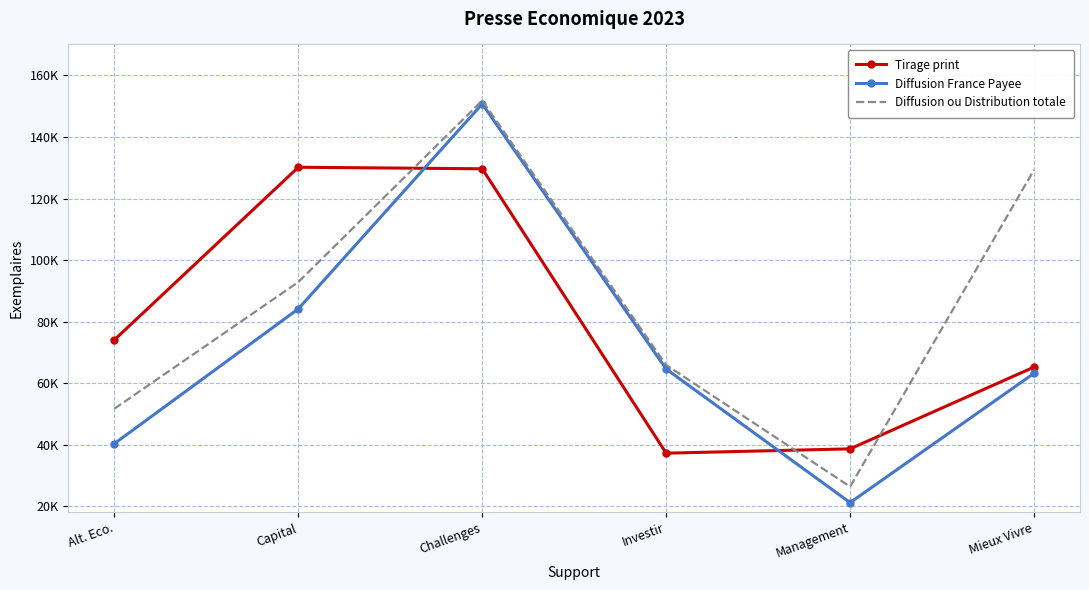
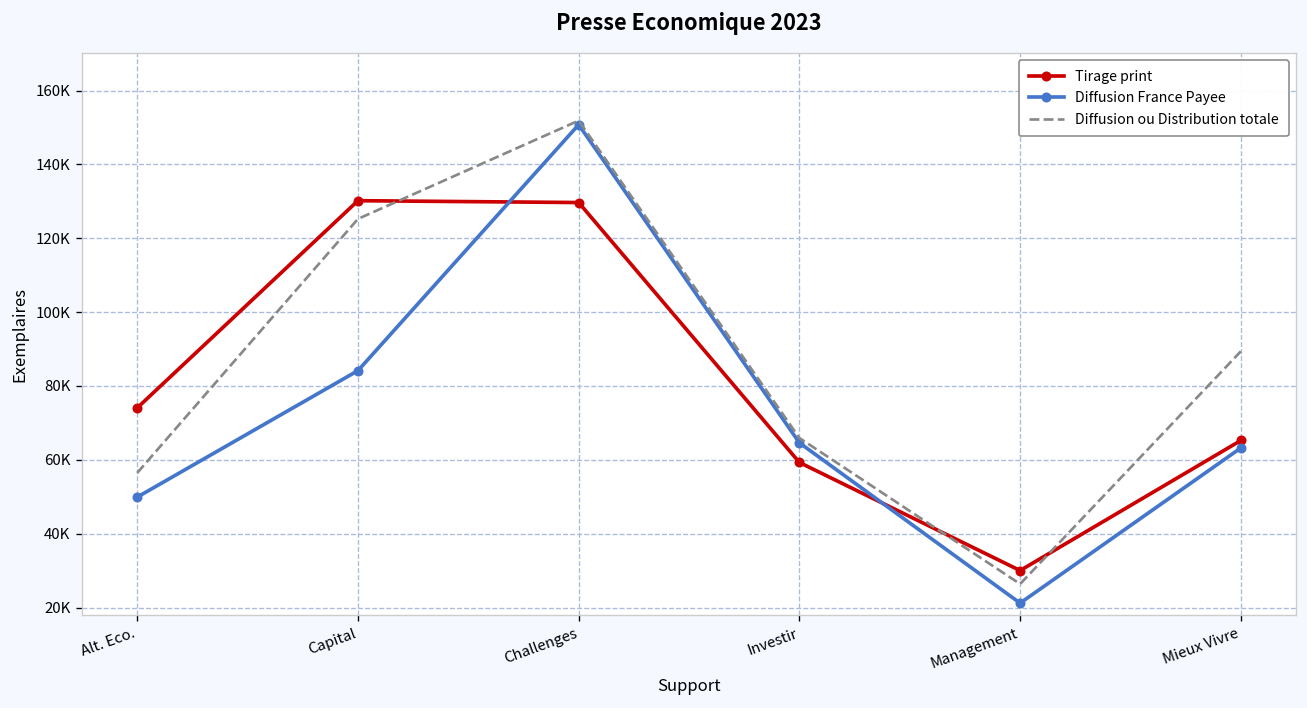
Diffusion France Payee, Alt. Eco.: 40000 -> 50000
Diffusion ou Distribution totale, Alt. Eco.: 52000 -> 56000
Diffusion ou Distribution totale, Capital: 93000 -> 125000
Tirage print, Investir: 37000 -> 59000
Tirage print, Management: 39000 -> 30000
Diffusion ou Distribution totale, Mieux Vivre: 129000 -> 89000
